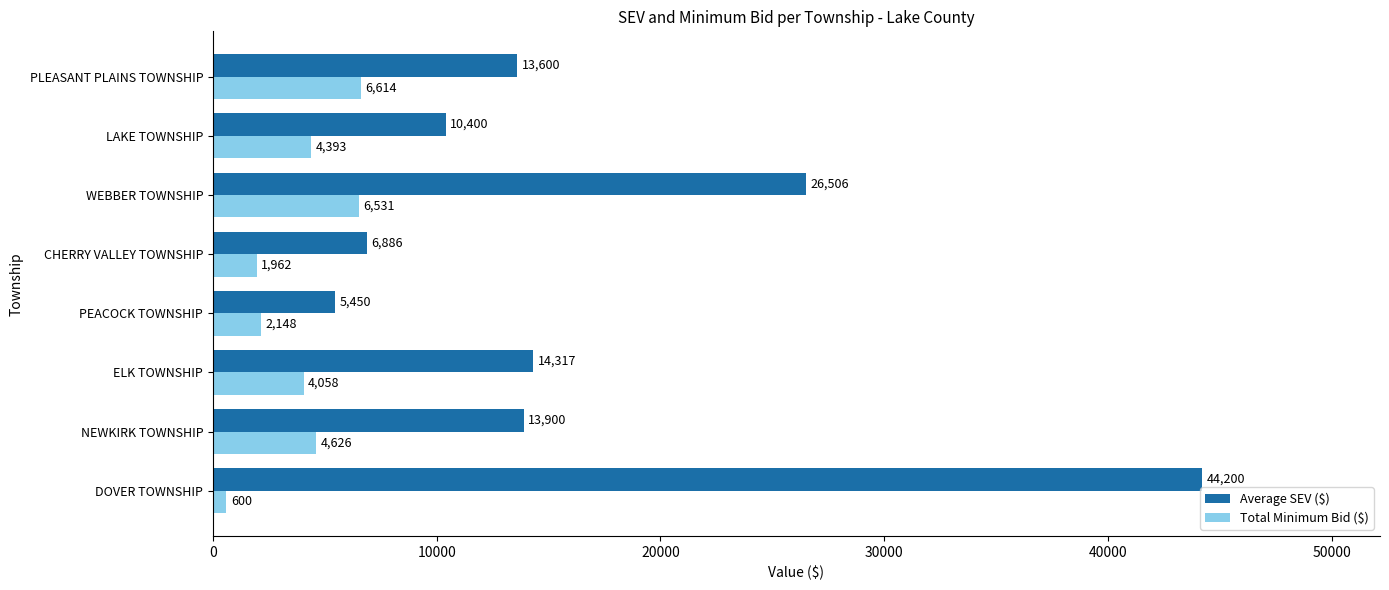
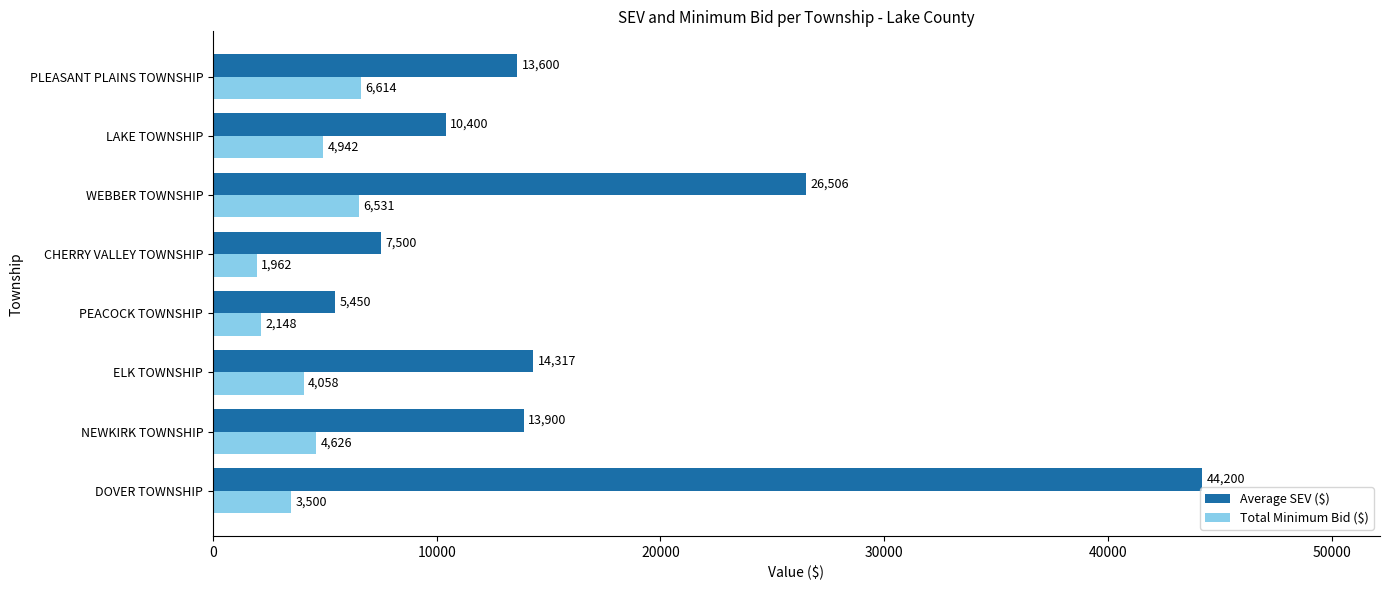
Total Minimum Bid ($), LAKE TOWNSHIP: 4,393 -> 4,942
Average SEV ($), CHERRY VALLEY TOWNSHIP: 6,886 -> 7,500
Total Minimum Bid ($), DOVER TOWNSHIP: 600 -> 3,500
